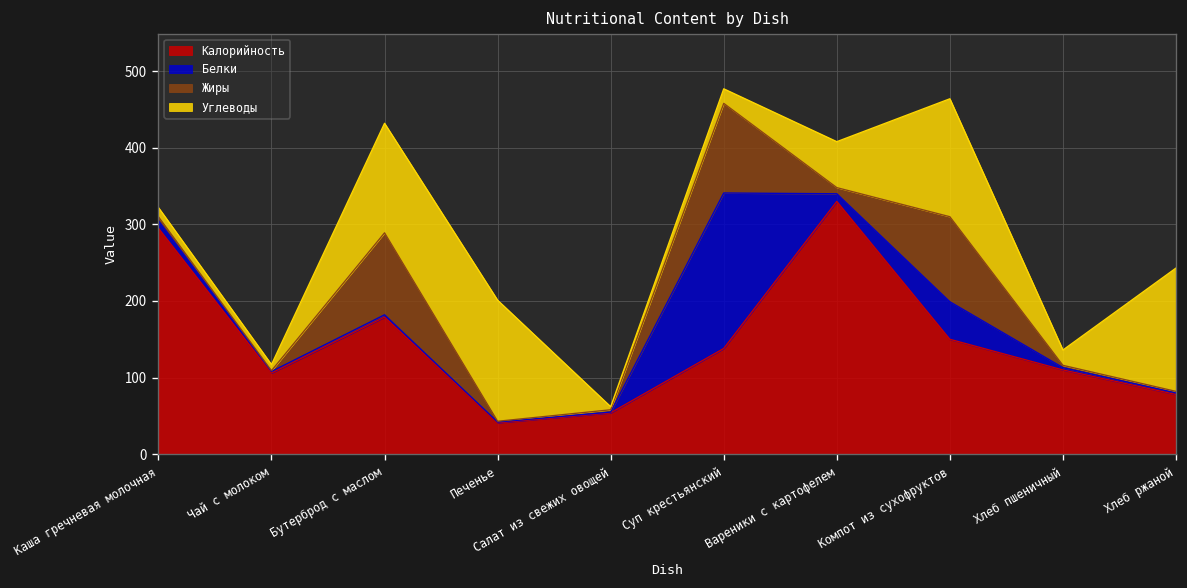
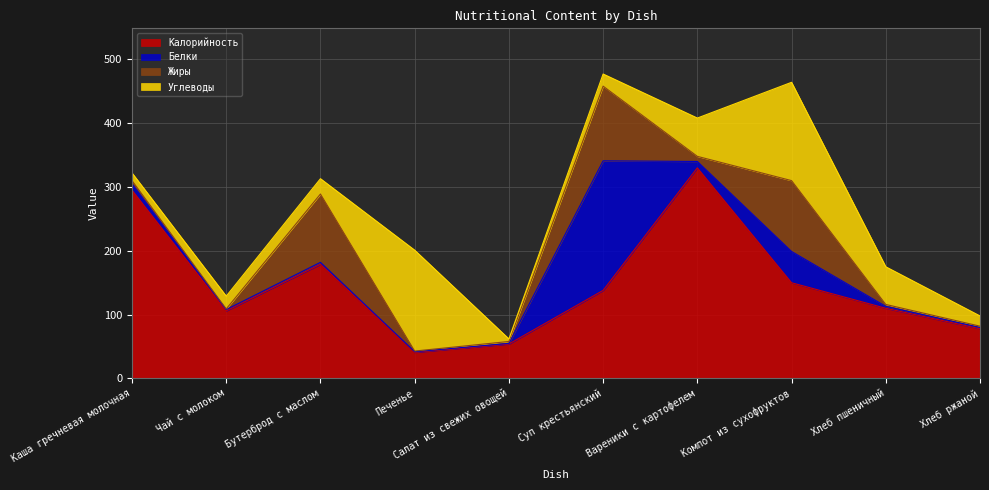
Углеводы, Чай с молоком: 10 -> 20
Углеводы, Бутерброд с маслом: 140 -> 20
Углеводы, Хлеб пшеничный: 20 -> 60
Углеводы, Хлеб ржаной: 160 -> 20
